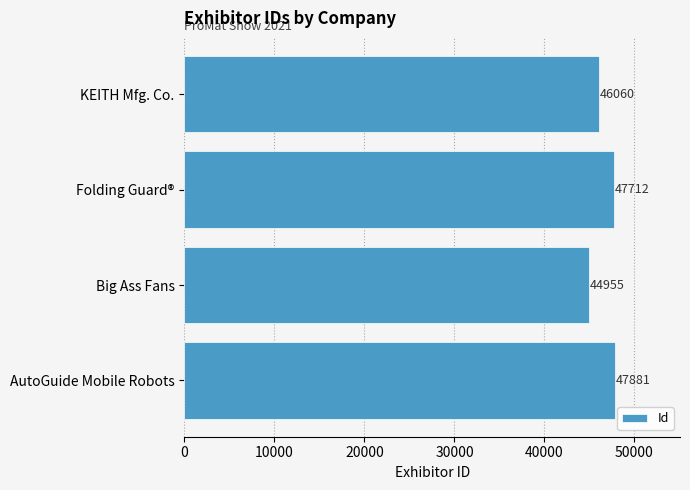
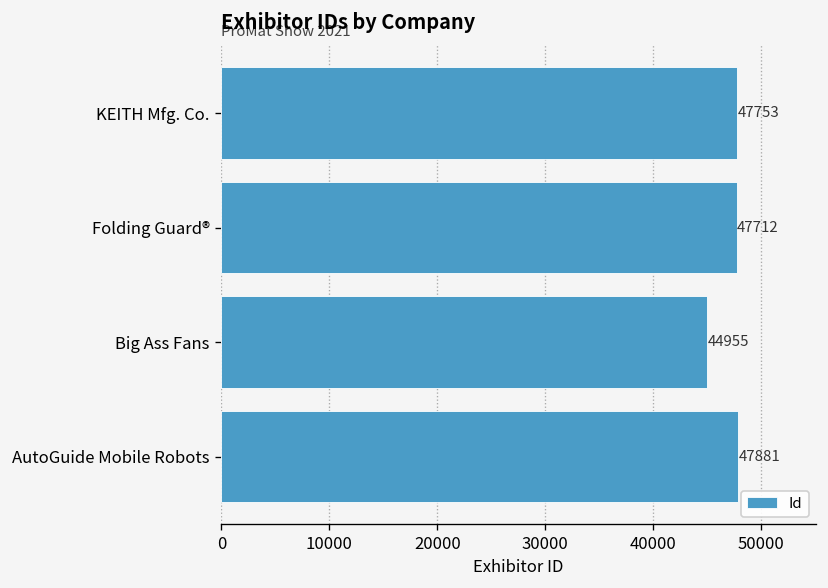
KEITH Mfg. Co.: 46060 -> 47753
